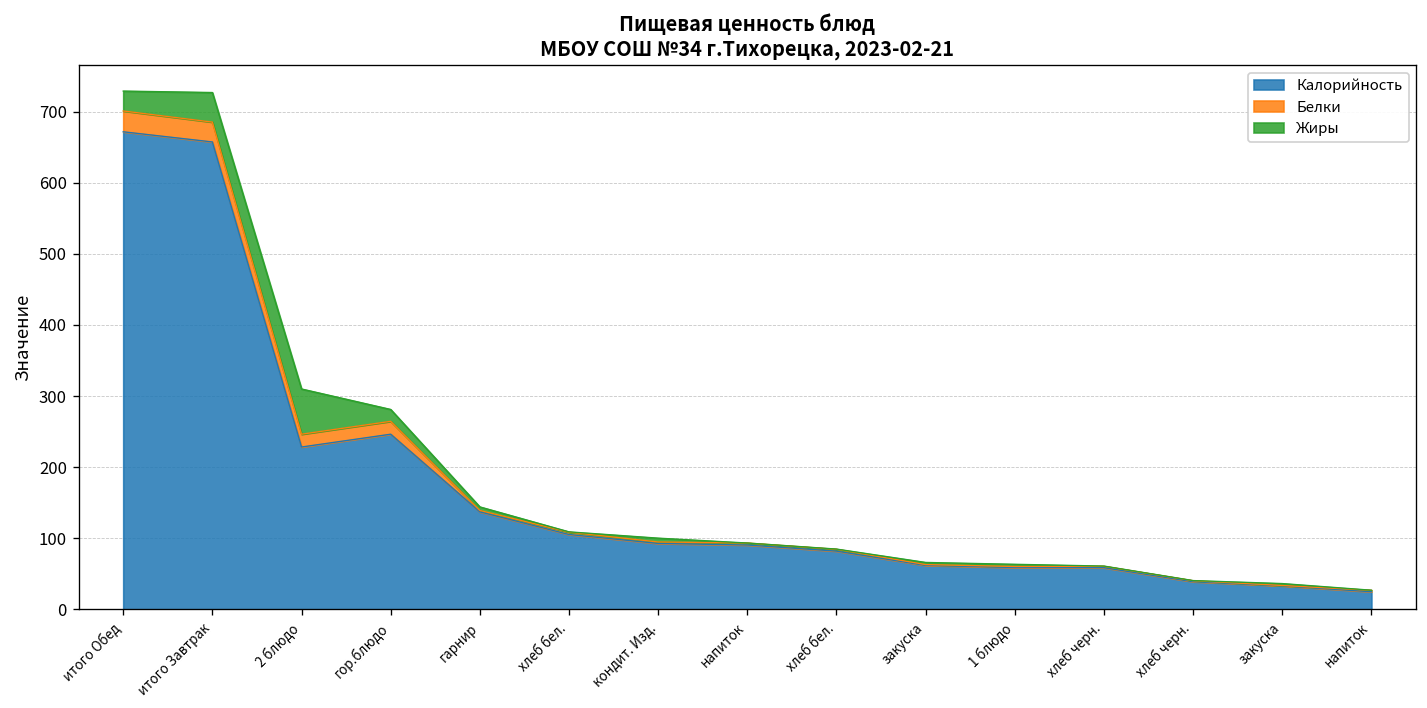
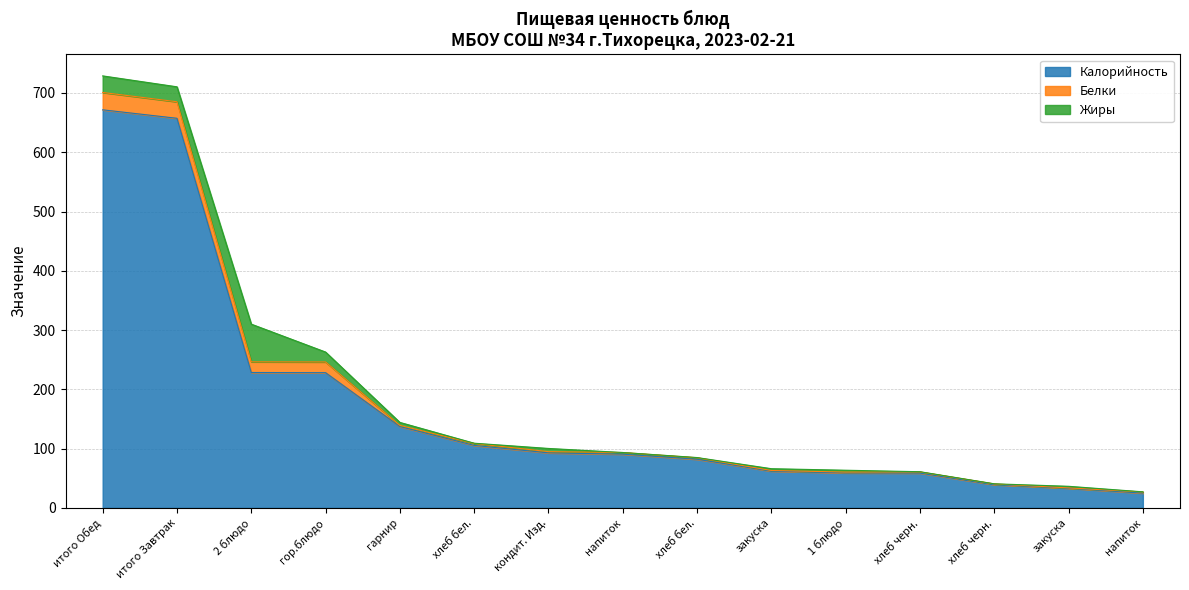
Жиры, итого Завтрак: 40 -> 30
Калорийность, гор.блюдо: 250 -> 230
